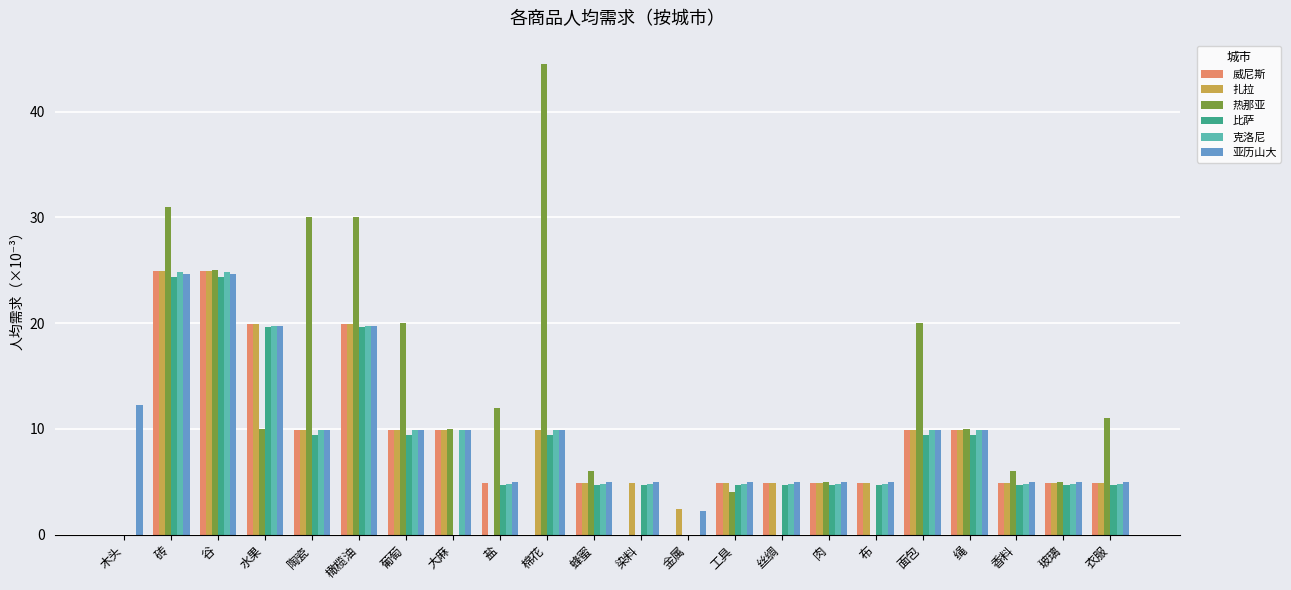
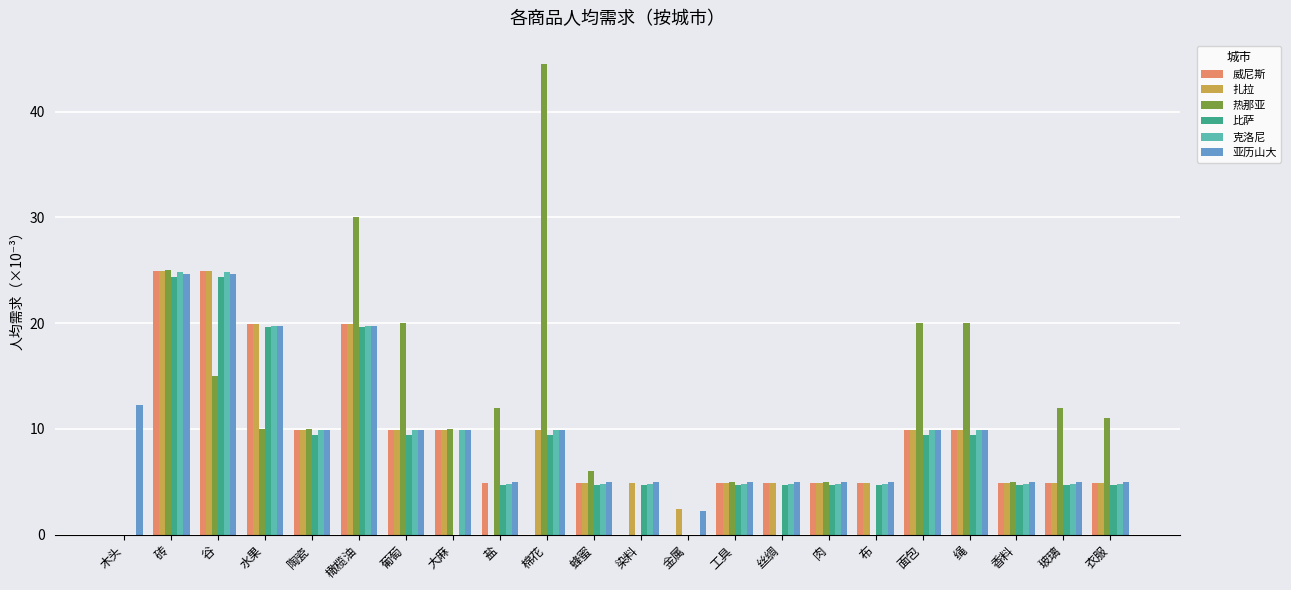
热那亚, 砖: 31.0 -> 25.0
热那亚, 谷: 25.0 -> 15.0
热那亚, 陶瓷: 30.0 -> 10.0
热那亚, 工具: 4.0 -> 5.0
热那亚, 绳: 10.0 -> 20.0
热那亚, 香料: 6.0 -> 5.0
热那亚, 玻璃: 5.0 -> 12.0
